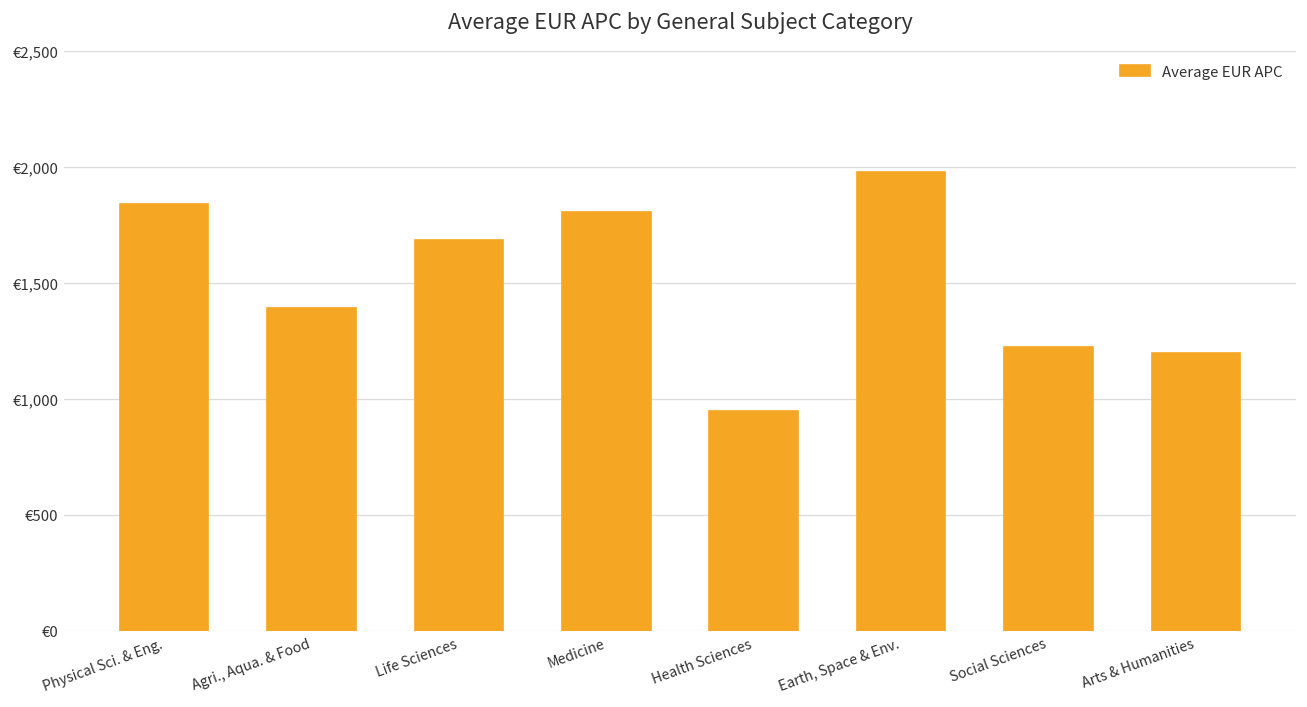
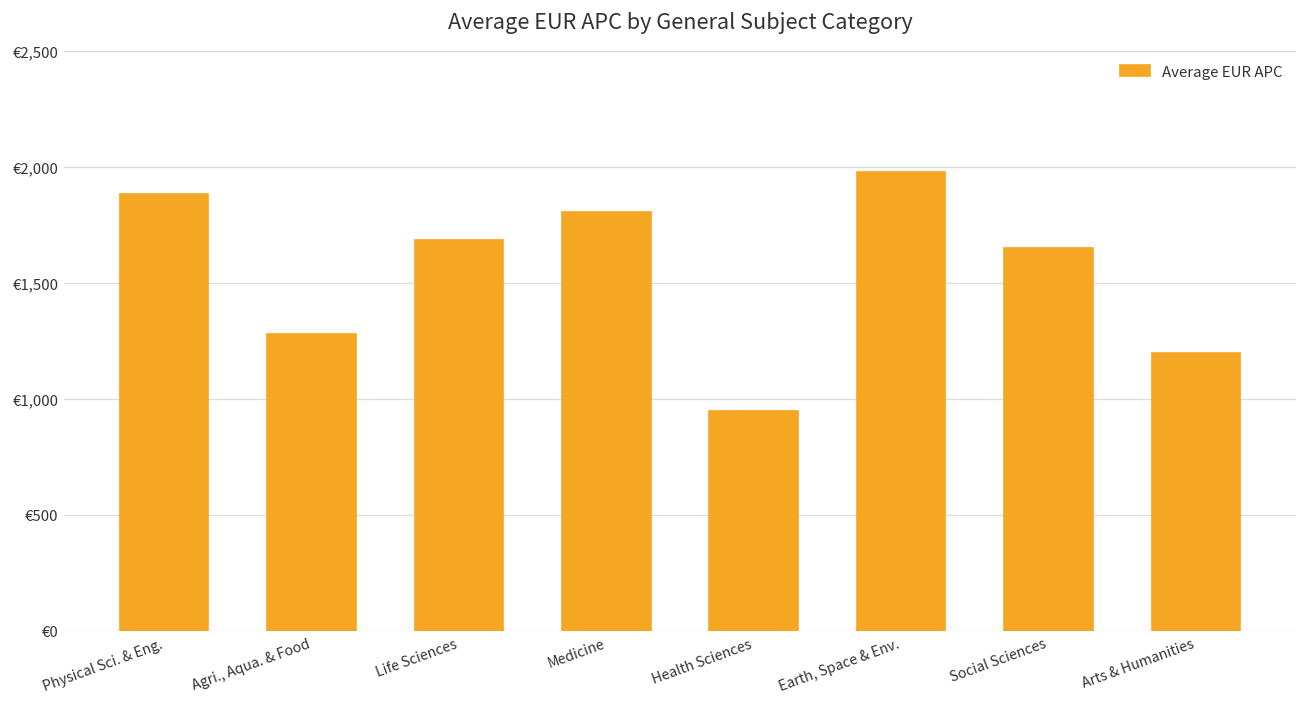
Physical Sci. & Eng.: €1,840 -> €1,890
Agri., Aqua. & Food: €1,390 -> €1,280
Social Sciences: €1,220 -> €1,650
